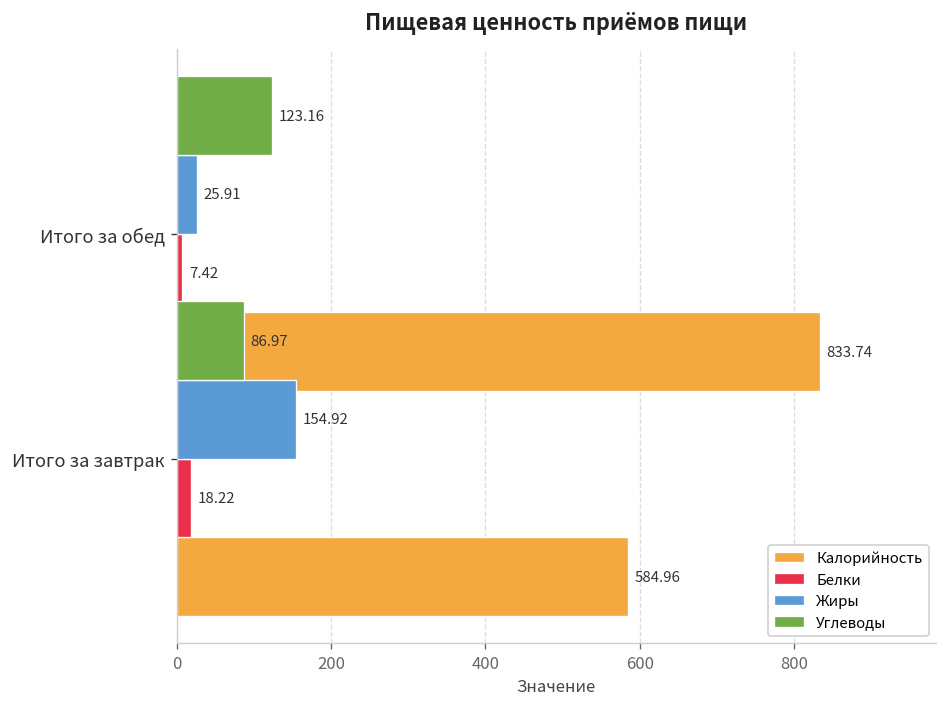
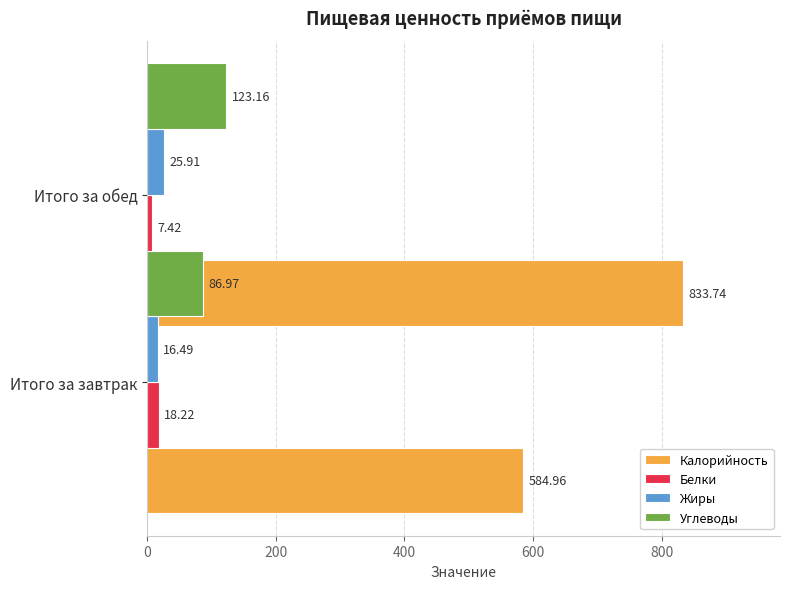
Жиры, Итого за завтрак: 154.92 -> 16.49
